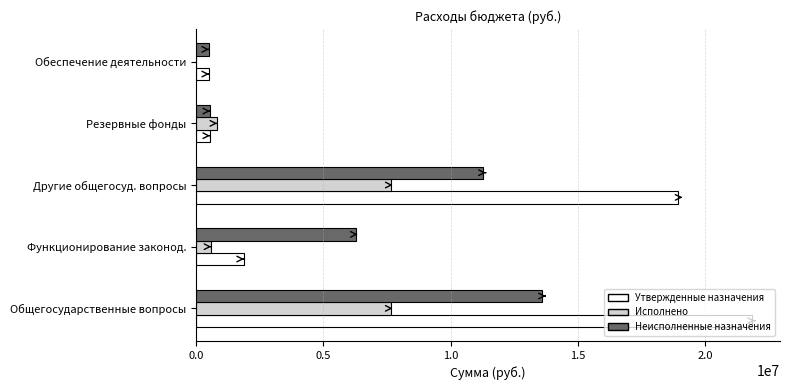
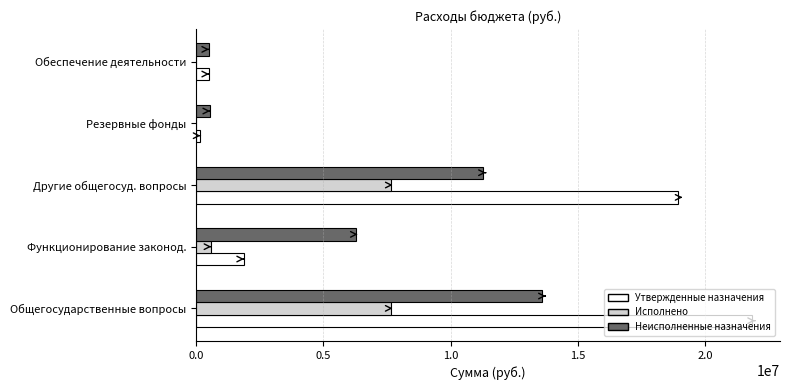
Исполнено, Резервные фонды: 800000 -> 0
Утвержденные назначения, Резервные фонды: 600000 -> 200000
